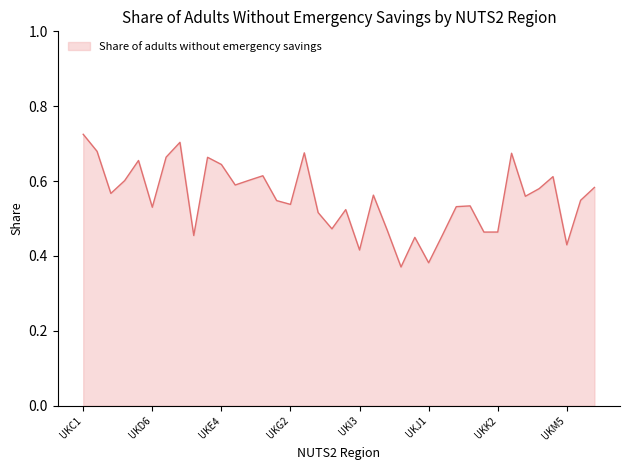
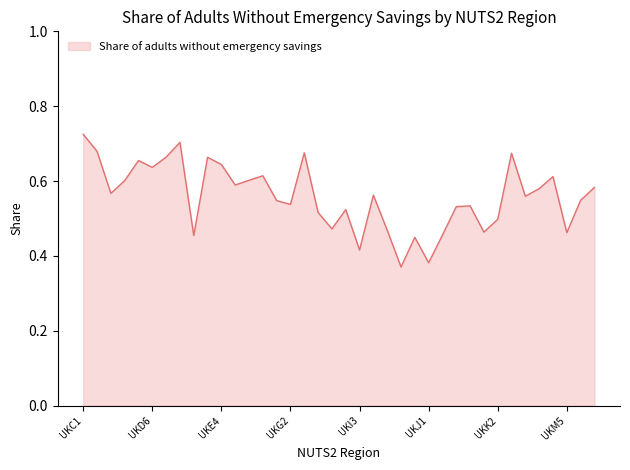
UKD6: 0.53 -> 0.64
UKK2: 0.46 -> 0.50
UKM5: 0.43 -> 0.46
